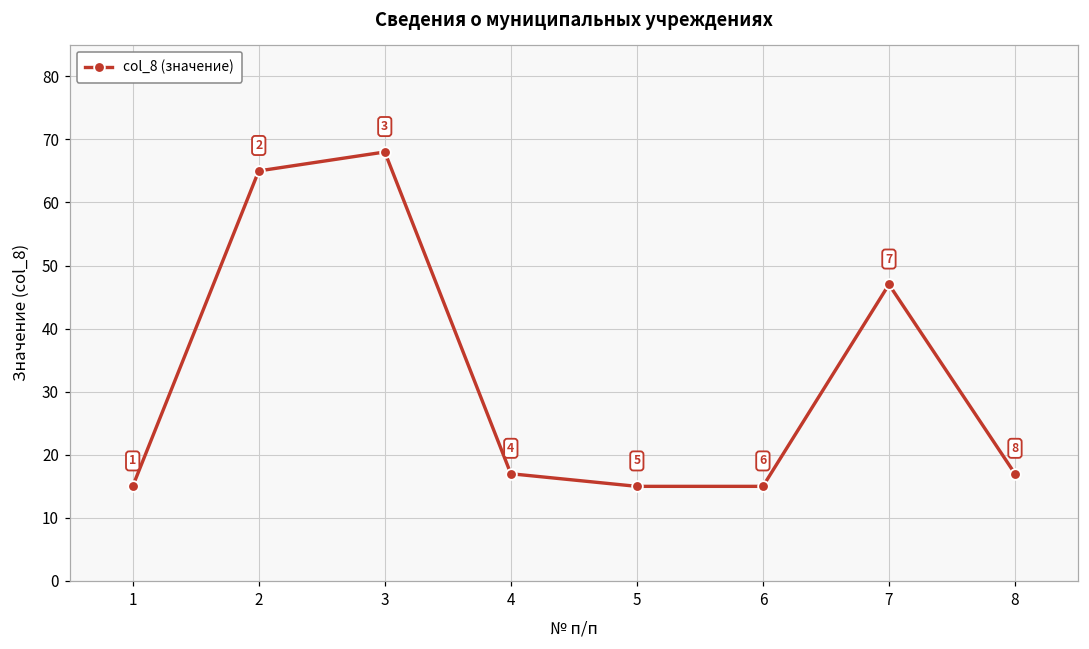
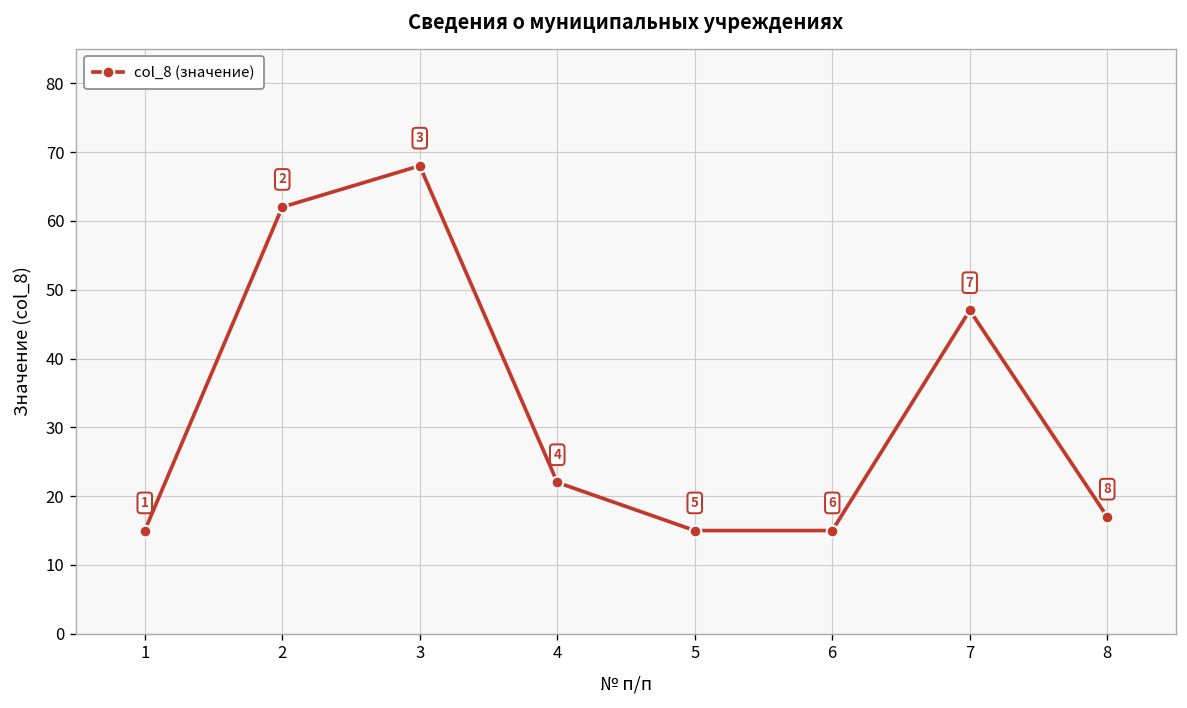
2: 65 -> 62
4: 17 -> 22
